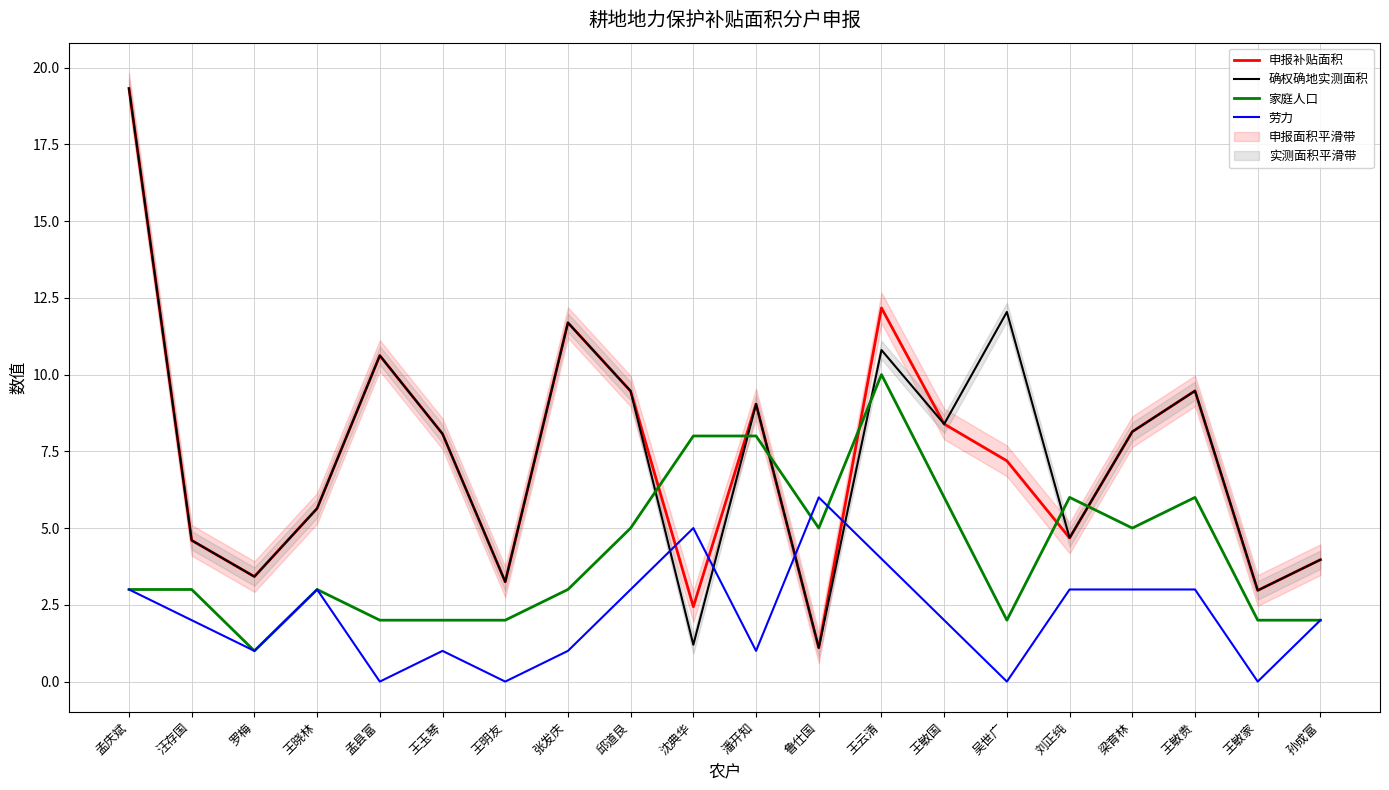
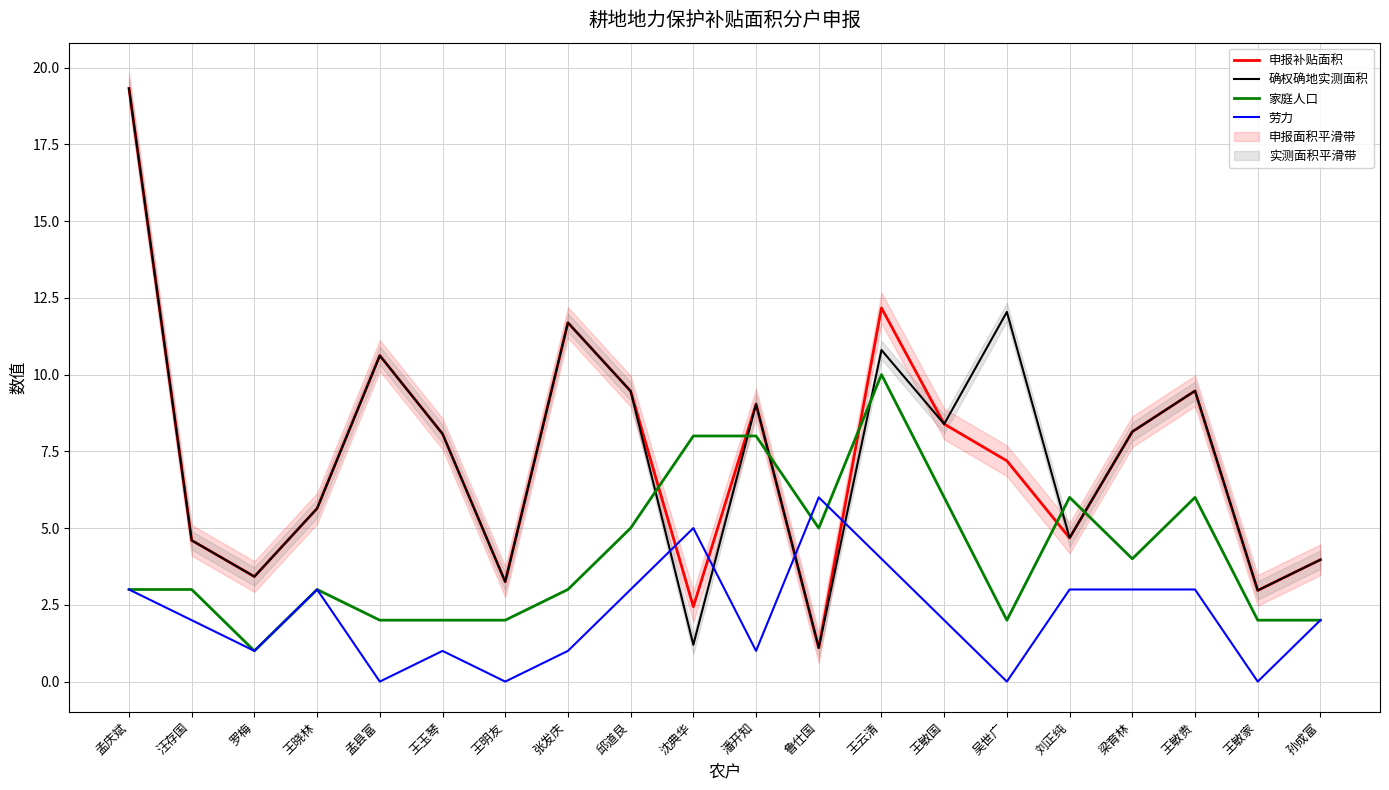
家庭人口, 梁育林: 5 -> 4
